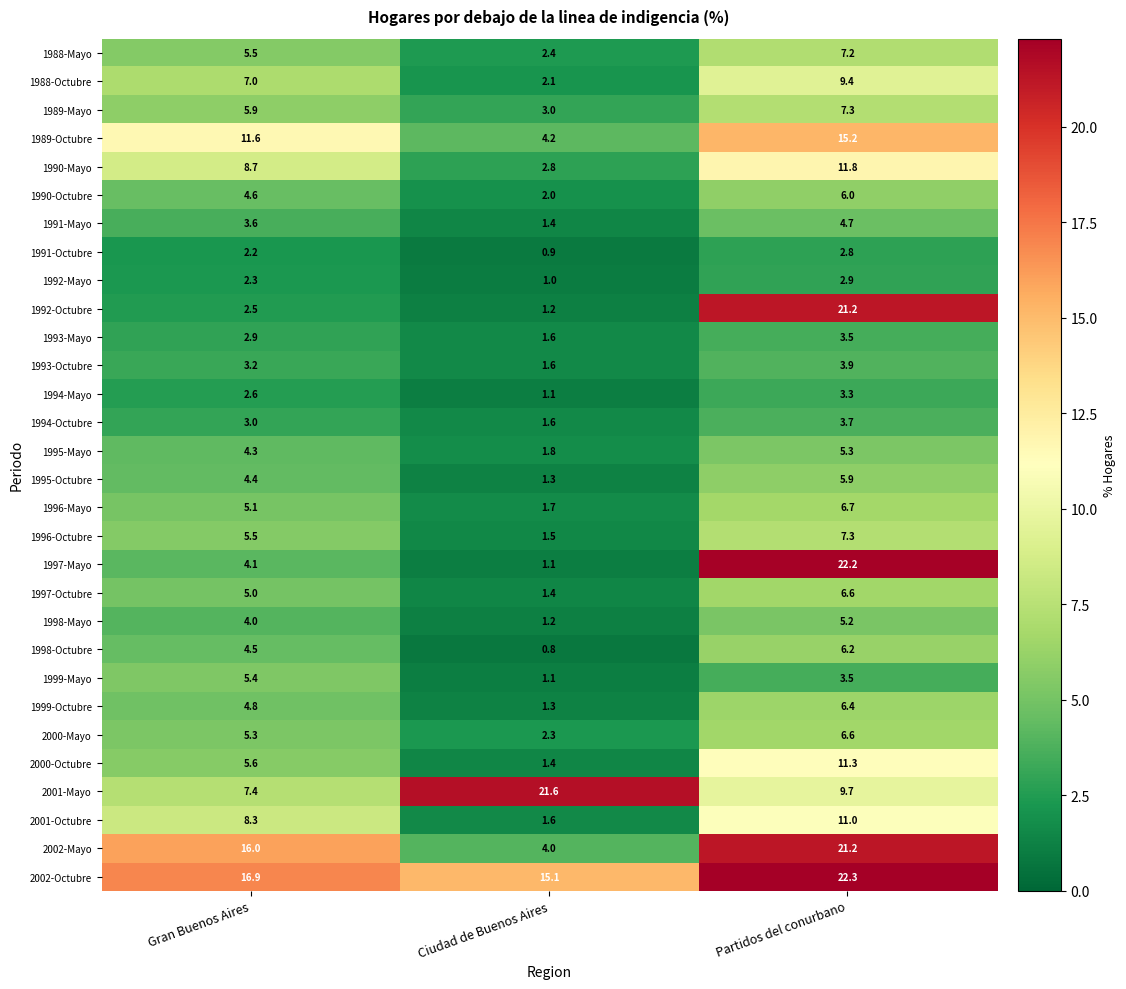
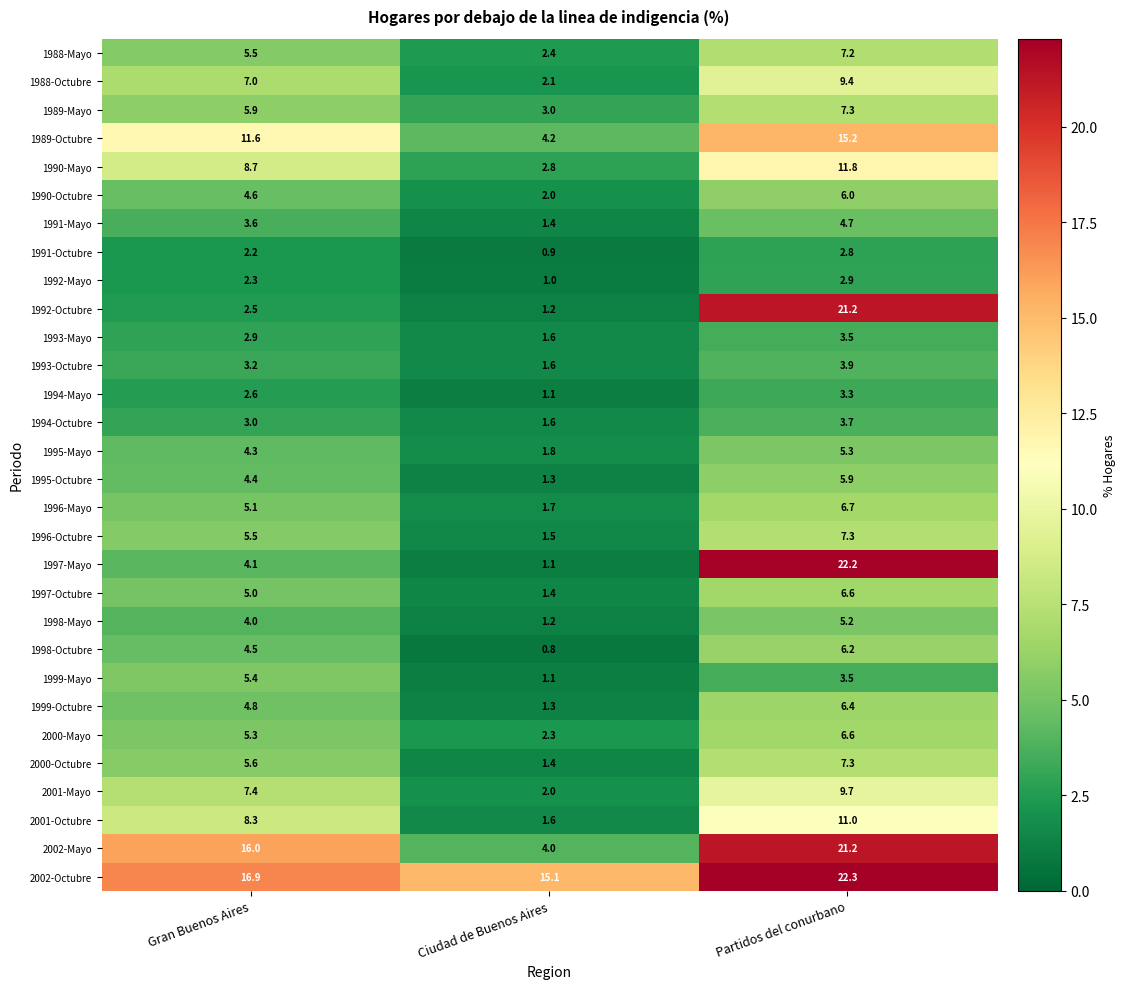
2000-Octubre, Partidos del conurbano: 11.3 -> 7.3
2001-Mayo, Ciudad de Buenos Aires: 21.6 -> 2.0
